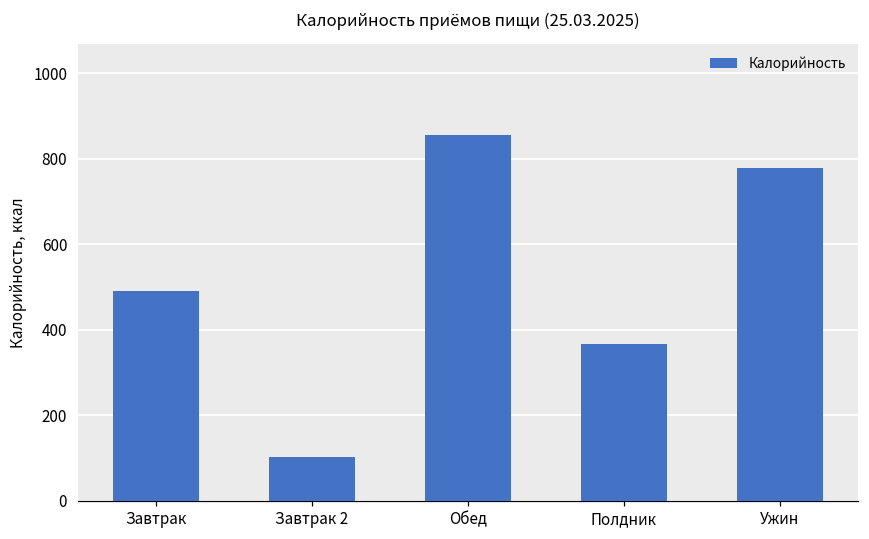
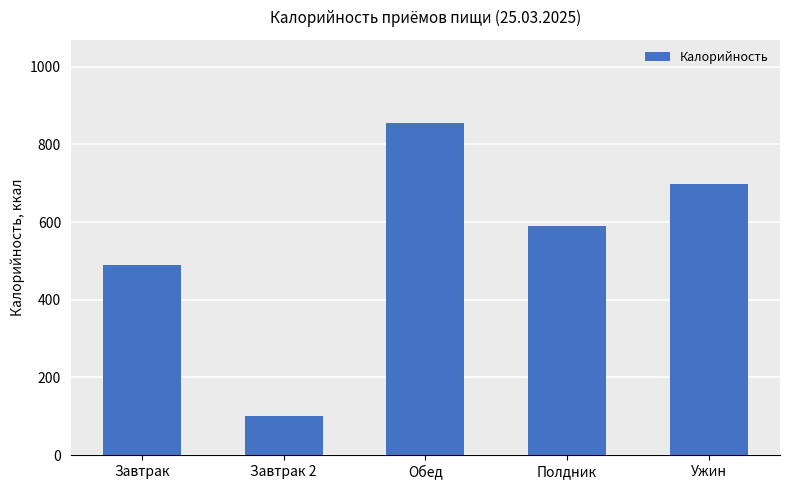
Полдник: 370 -> 590
Ужин: 780 -> 700
